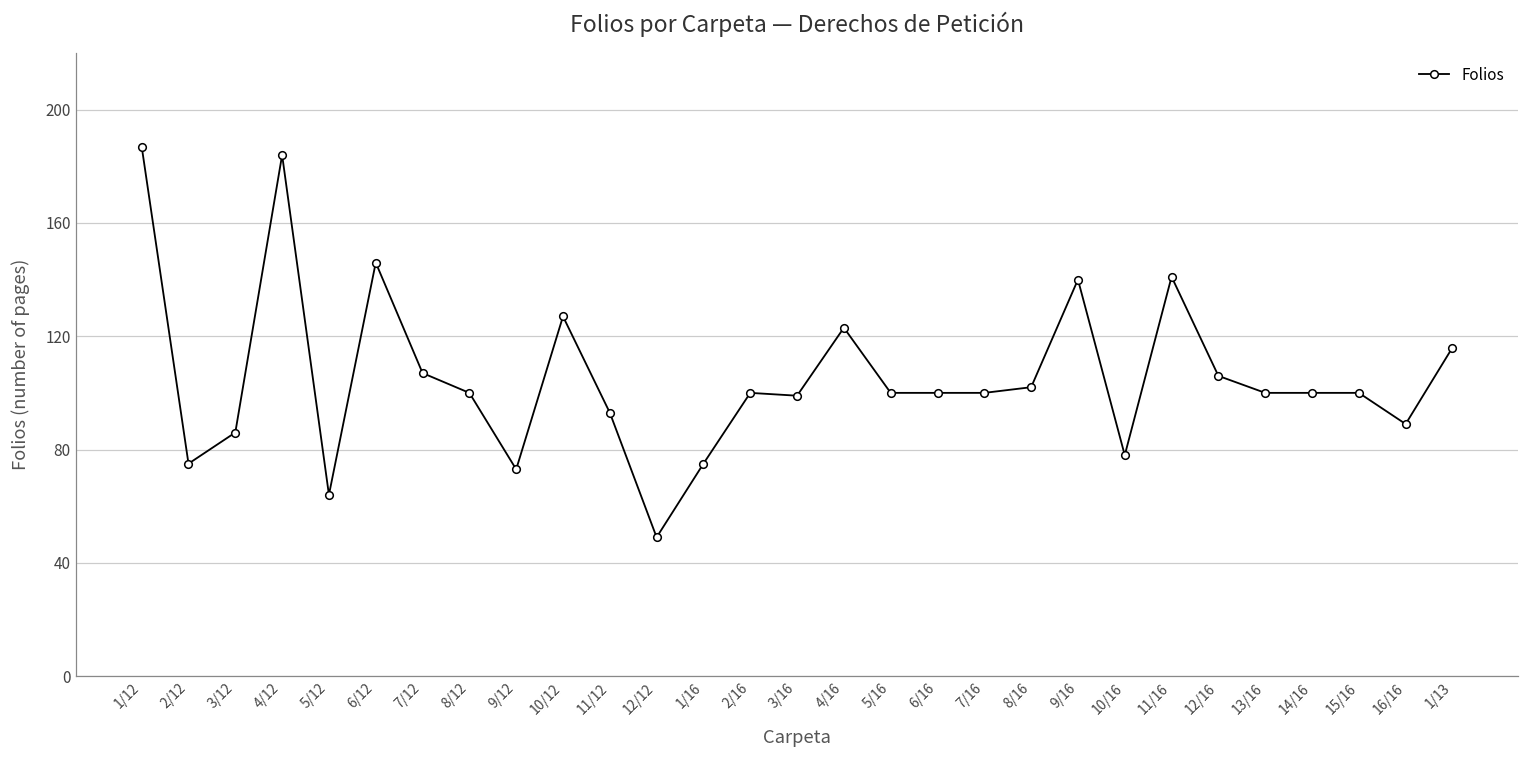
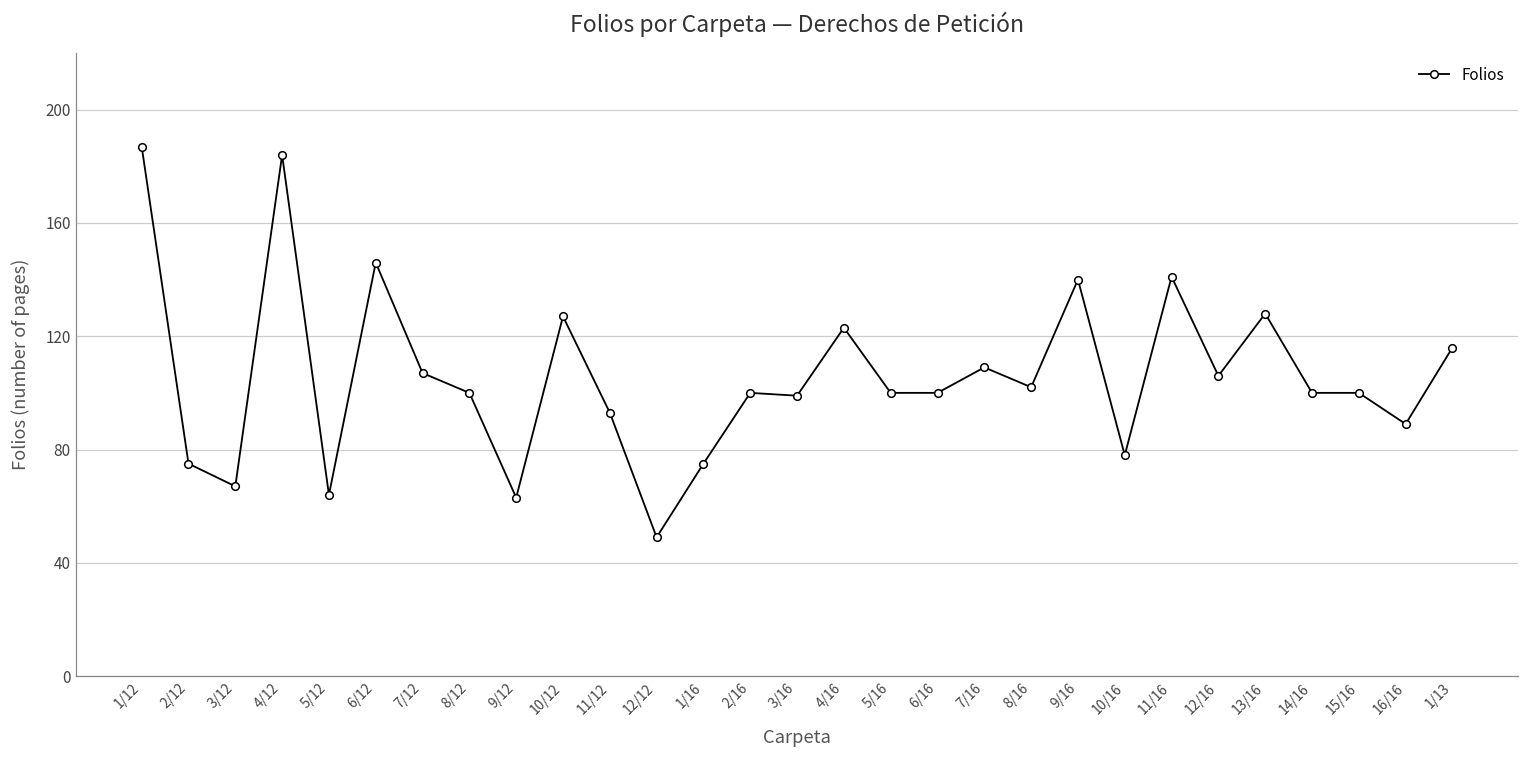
3/12: 86 -> 67
9/12: 73 -> 63
7/16: 100 -> 109
13/16: 100 -> 128
